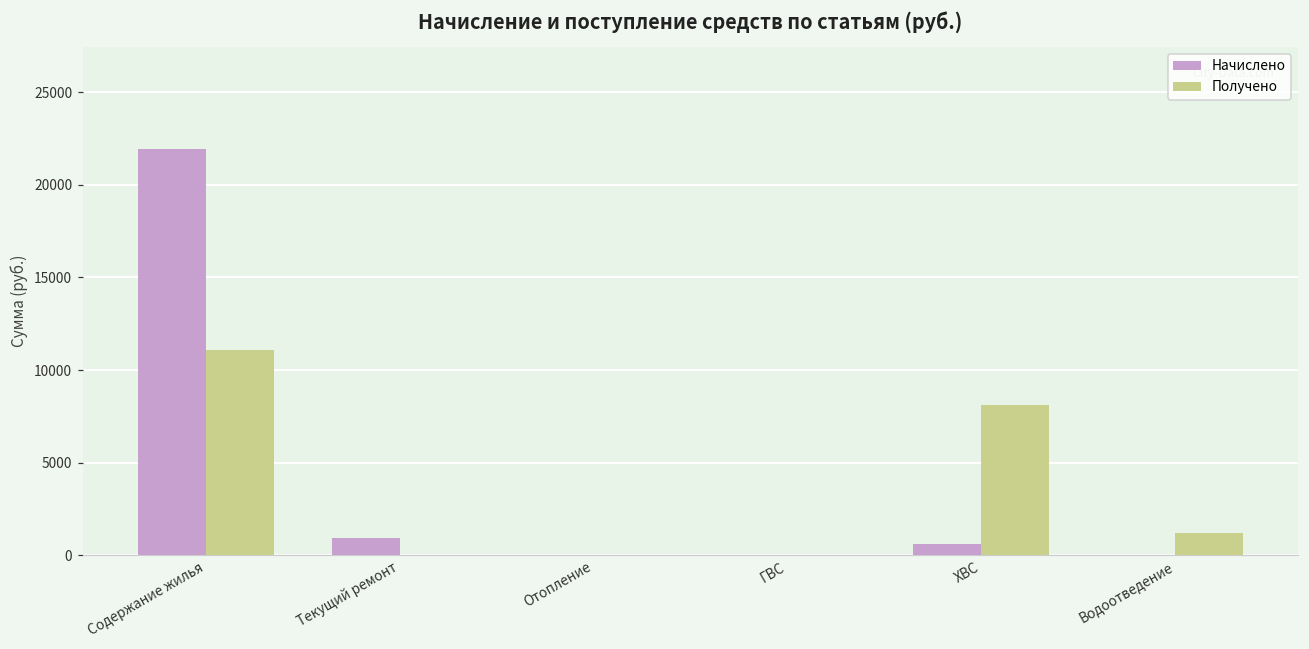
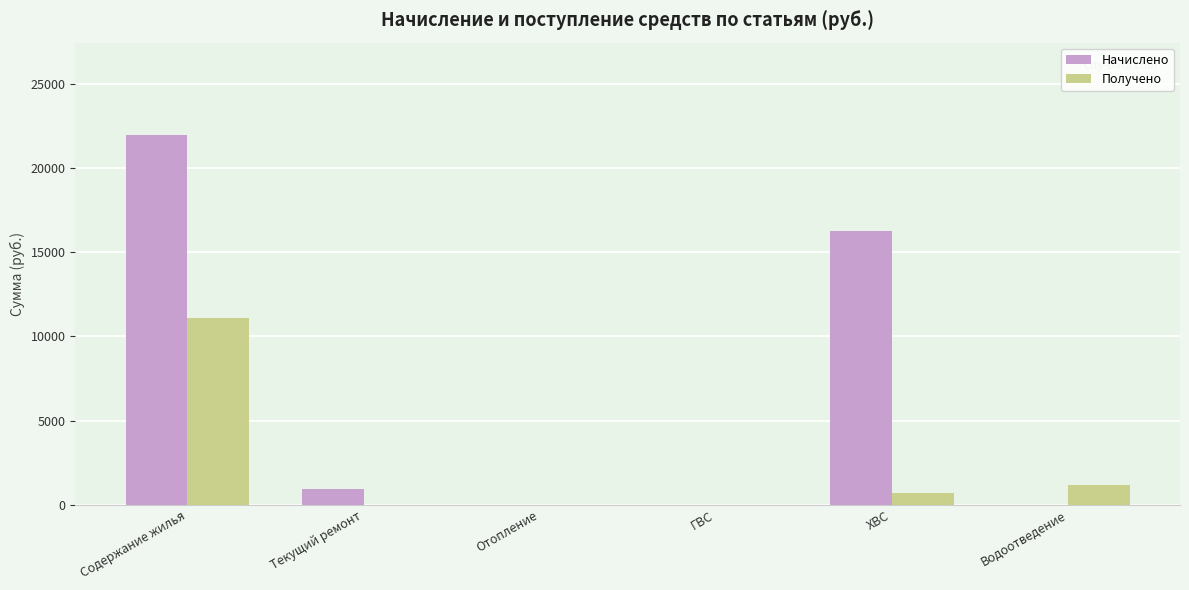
Начислено, ХВС: 600 -> 16300
Получено, ХВС: 8100 -> 700
